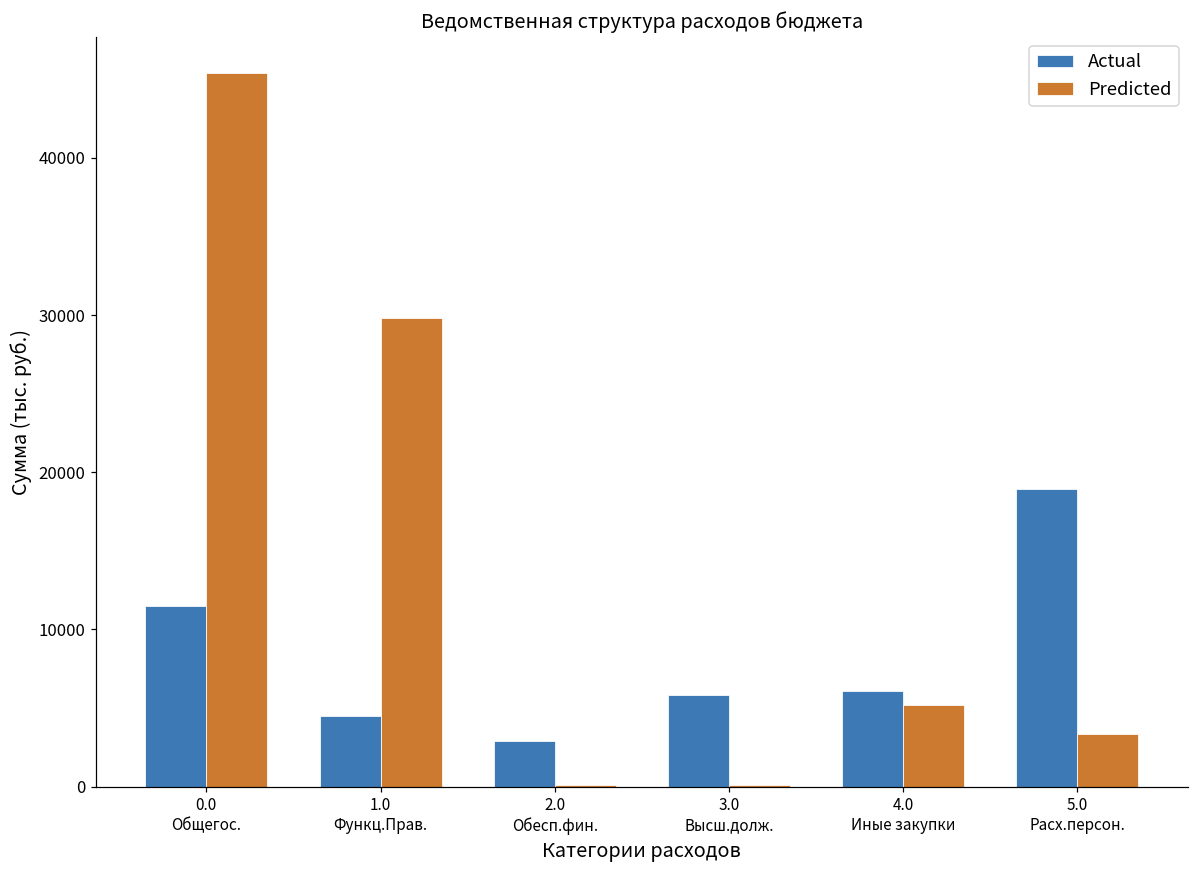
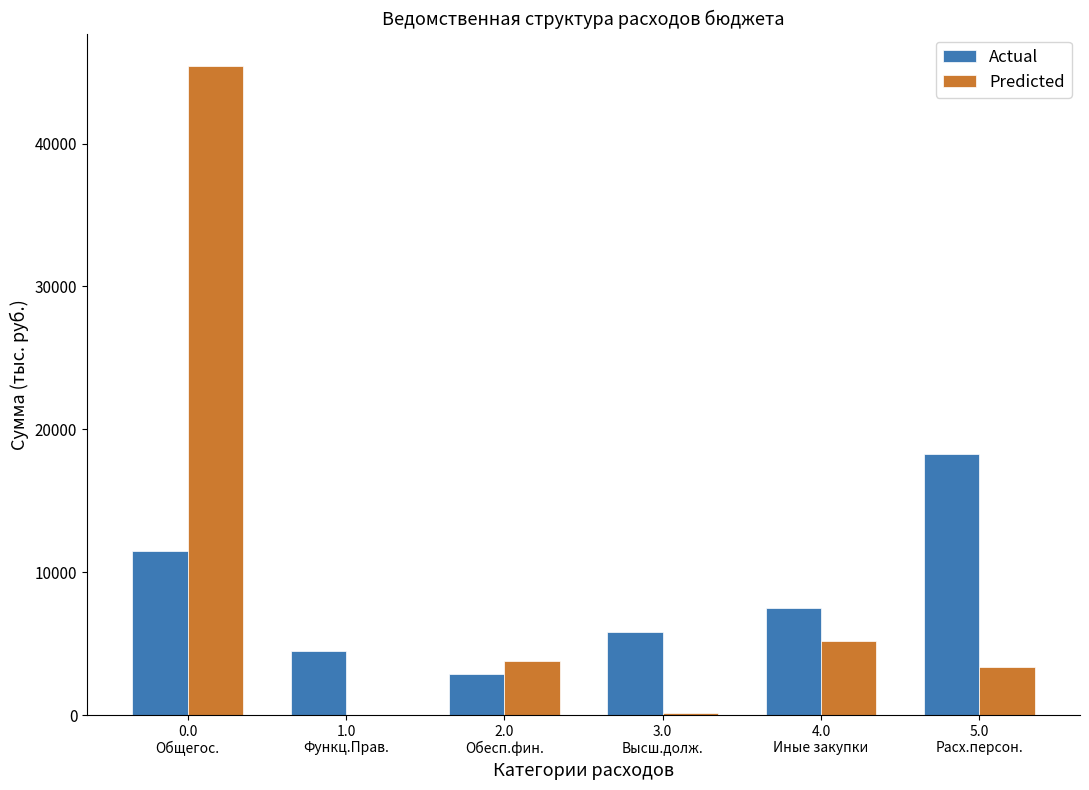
Predicted, 1.0 Функц.Прав.: 29800 -> 0
Predicted, 2.0 Обесп.фин.: 100 -> 3800
Actual, 4.0 Иные закупки: 6100 -> 7500
Actual, 5.0 Расх.персон.: 18900 -> 18300
